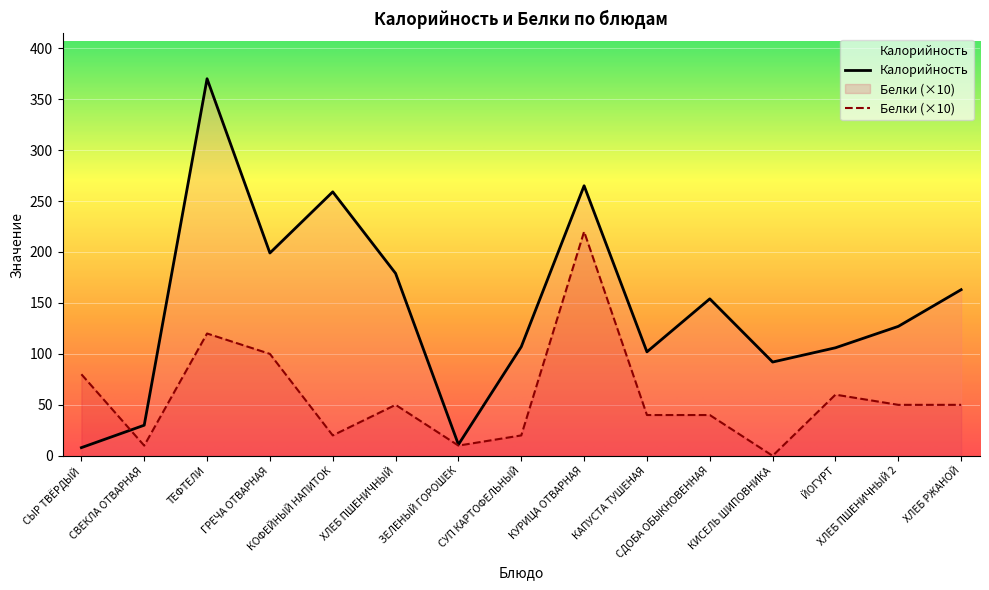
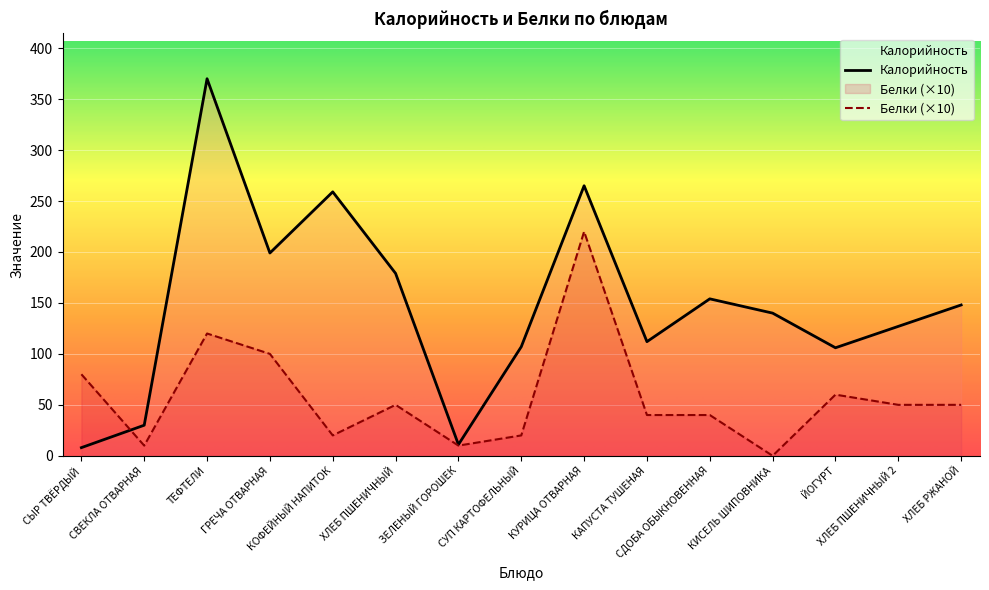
Калорийность, КАПУСТА ТУШЕНАЯ: 102 -> 112
Калорийность, КИСЕЛЬ ШИПОВНИКА: 92 -> 140
Калорийность, ХЛЕБ РЖАНОЙ: 163 -> 148
